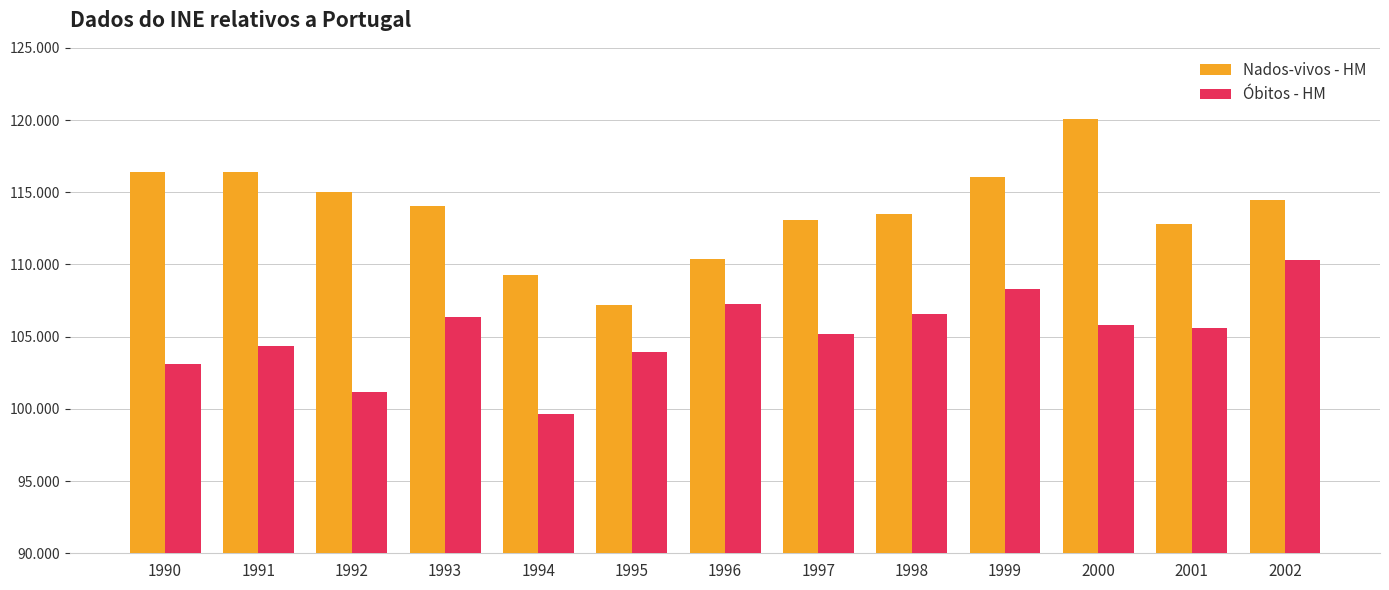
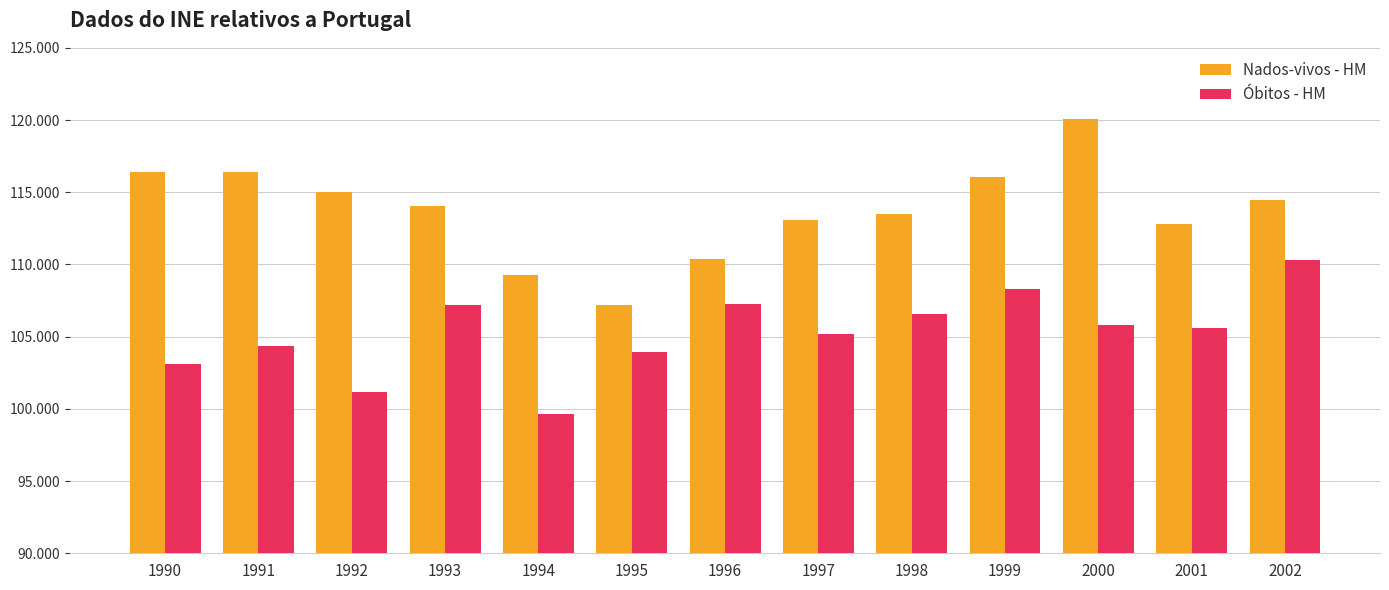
Óbitos - HM, 1993: 106.4 -> 107.2
